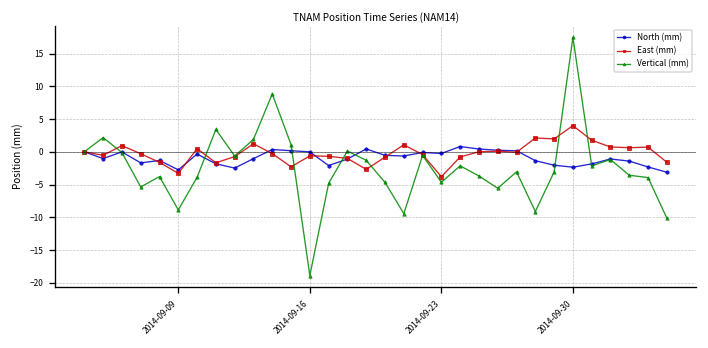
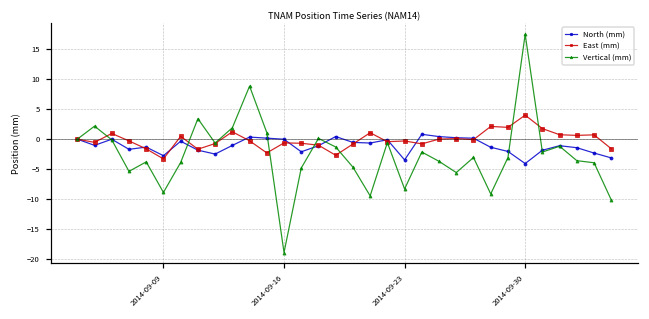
North (mm), 2014-09-23: 0 -> -3
East (mm), 2014-09-23: -4 -> 0
Vertical (mm), 2014-09-23: -5 -> -8
North (mm), 2014-09-30: -2 -> -4
